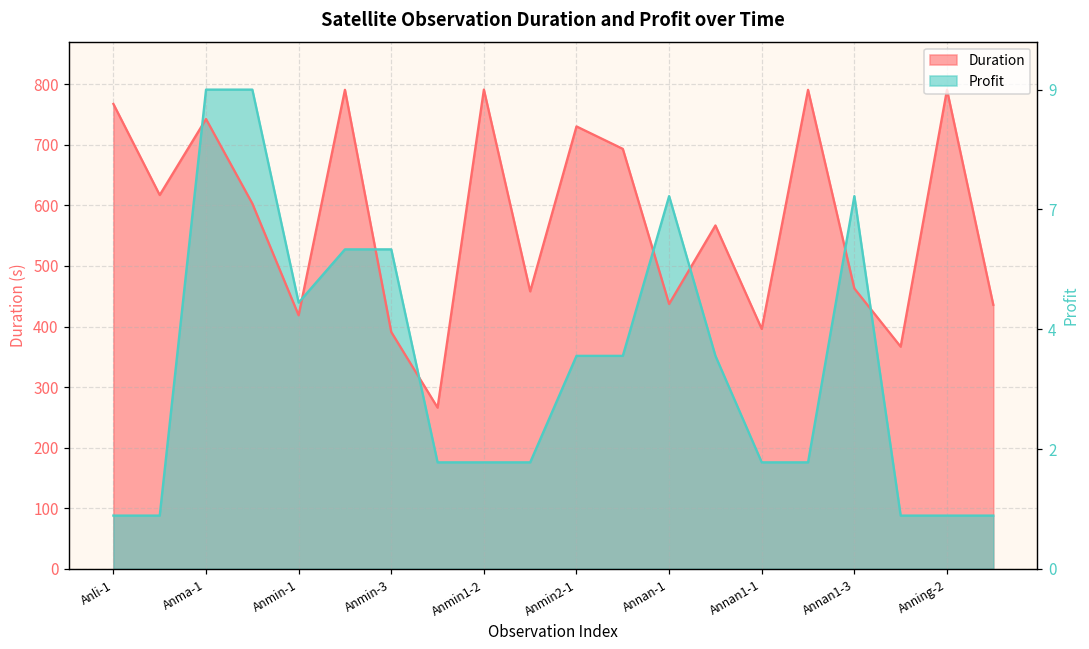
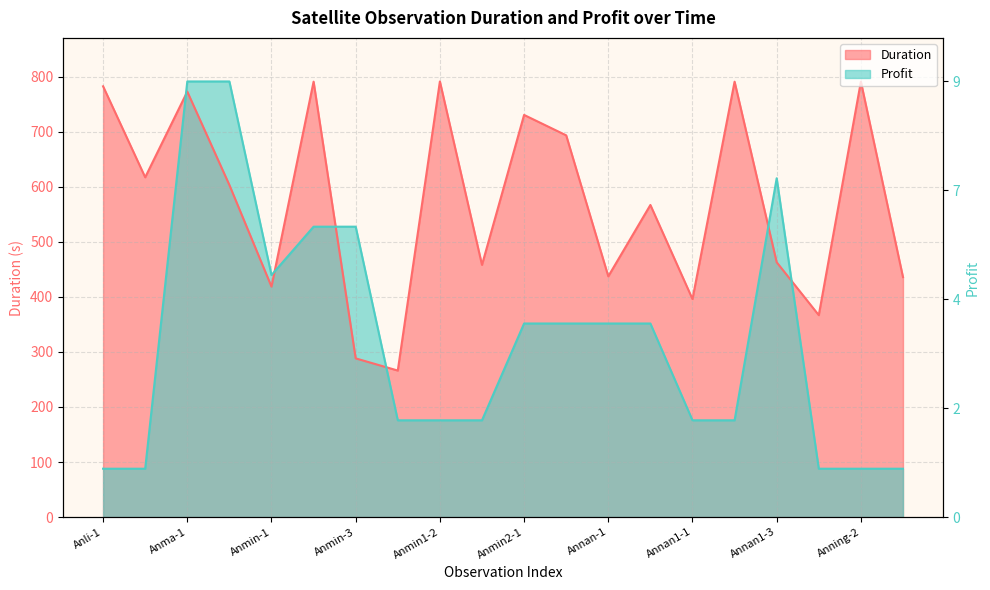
Duration, Anli-1: 770 -> 780
Duration, Anma-1: 740 -> 770
Duration, Anmin-3: 390 -> 290
Profit, Annan-1: 620 -> 350
